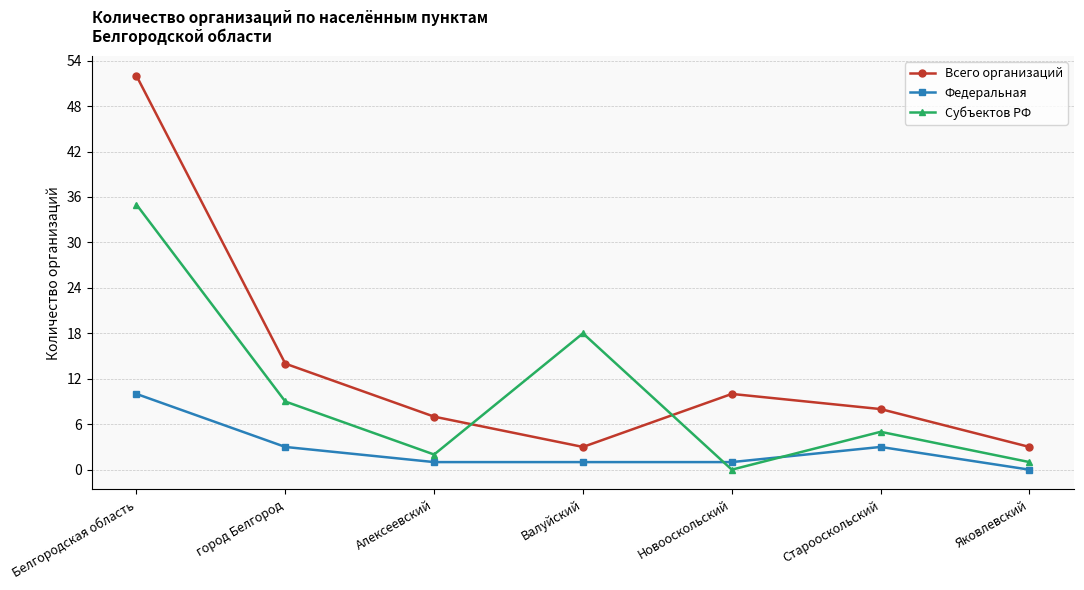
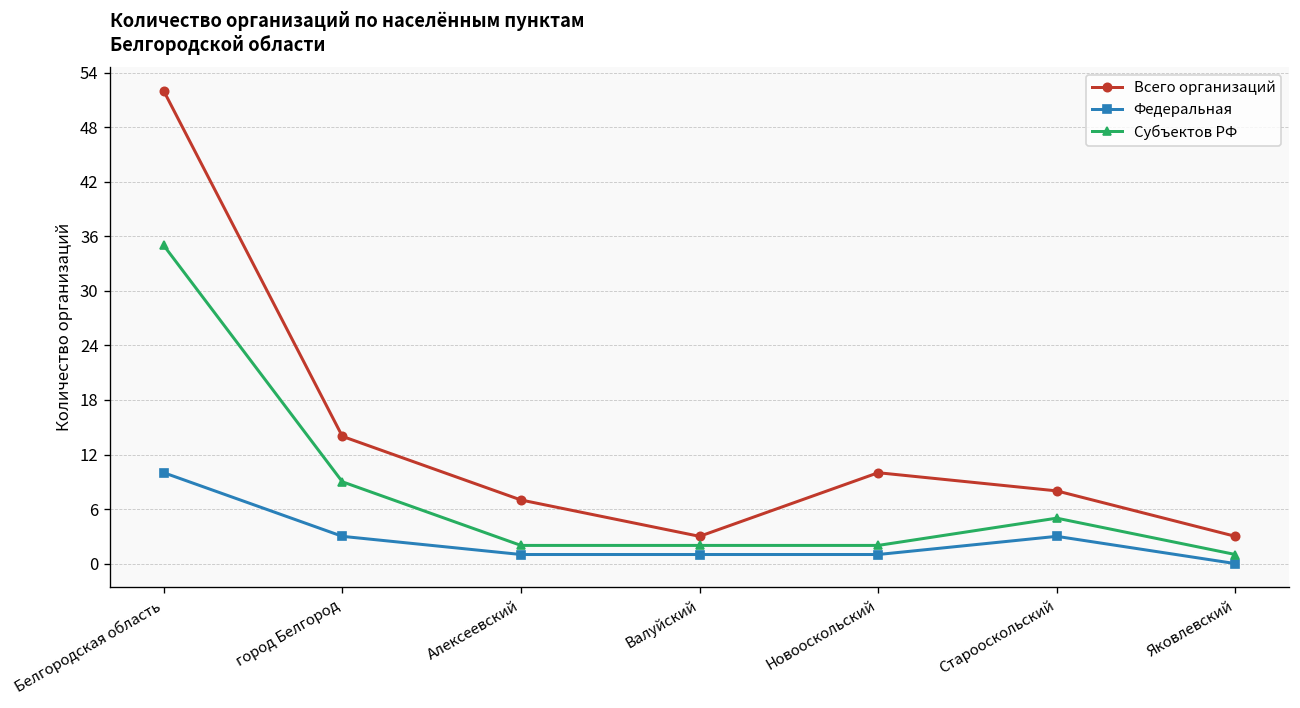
Субъектов РФ, Валуйский: 18 -> 2
Субъектов РФ, Новооскольский: 0 -> 2
